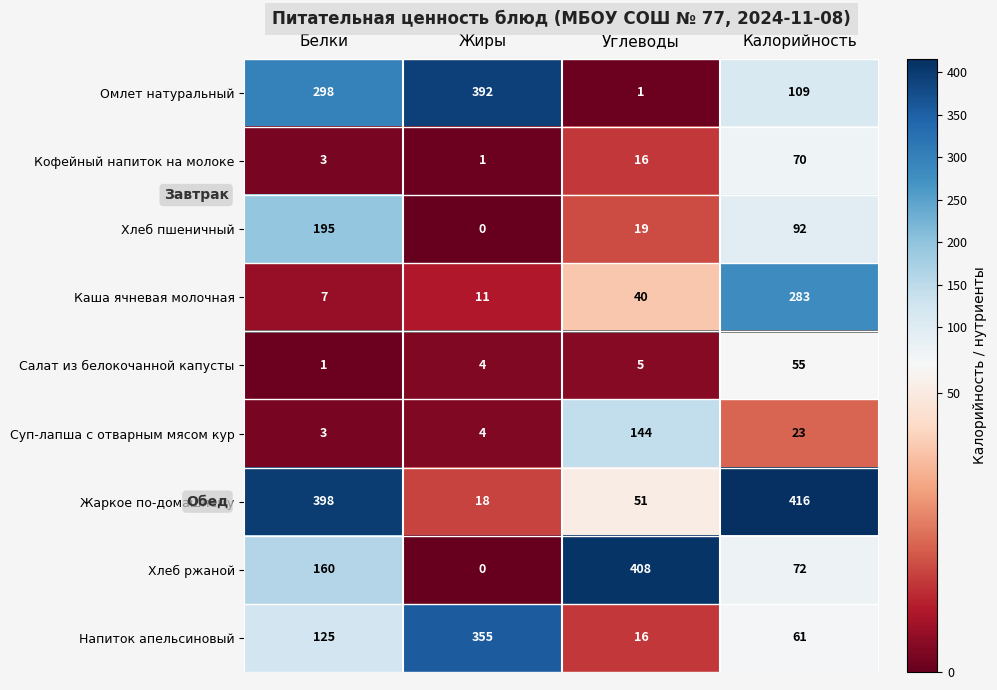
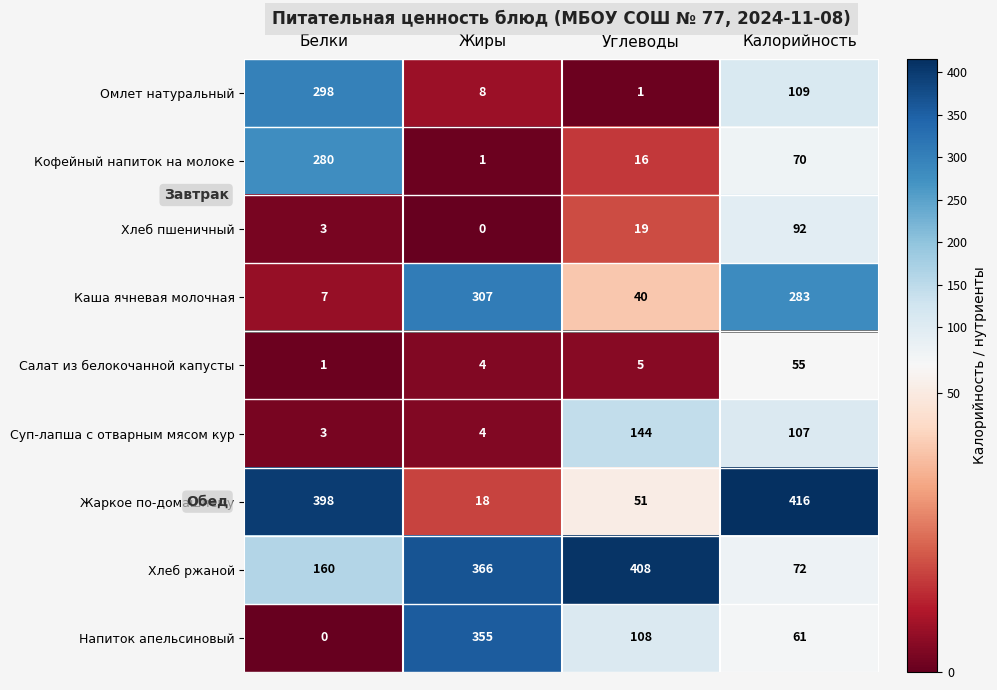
Омлет натуральный, Жиры: 392 -> 8
Кофейный напиток на молоке, Белки: 3 -> 280
Хлеб пшеничный, Белки: 195 -> 3
Каша ячневая молочная, Жиры: 11 -> 307
Суп-лапша с отварным мясом кур, Калорийность: 23 -> 107
Хлеб ржаной, Жиры: 0 -> 366
Напиток апельсиновый, Белки: 125 -> 0
Напиток апельсиновый, Углеводы: 16 -> 108
